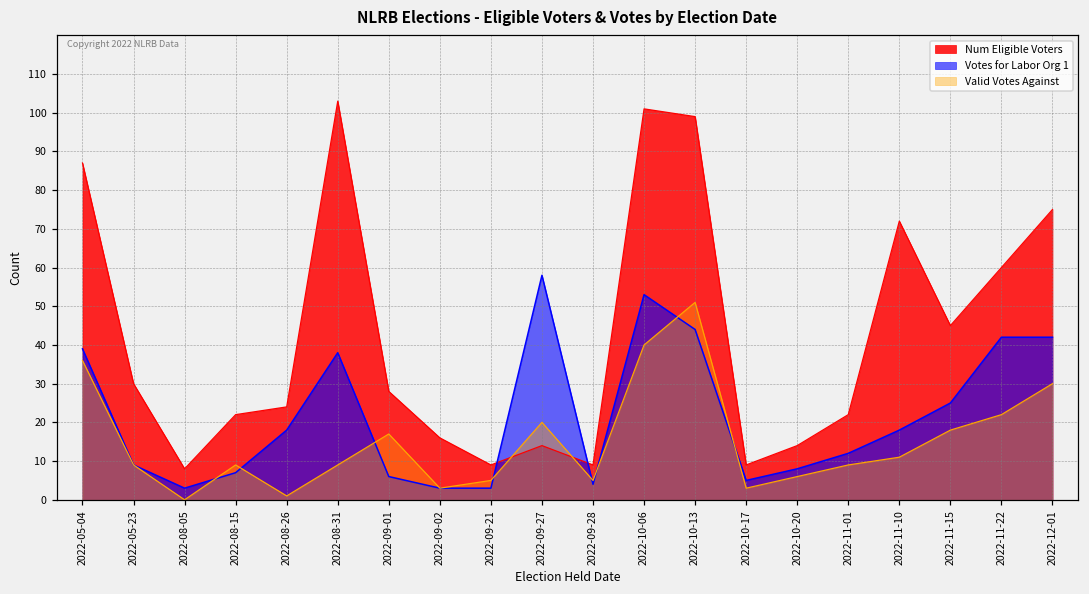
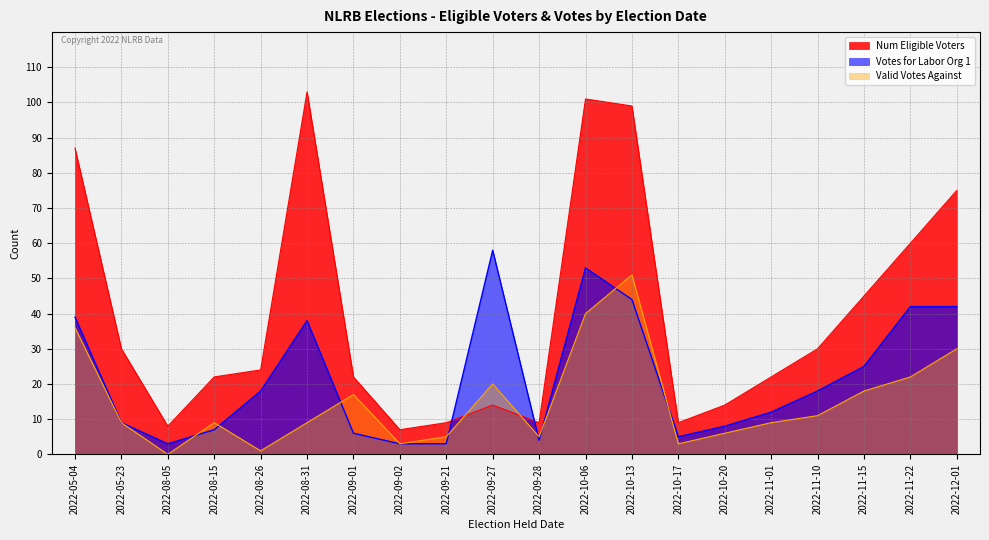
Num Eligible Voters, 2022-09-01: 28 -> 22
Num Eligible Voters, 2022-09-02: 16 -> 7
Num Eligible Voters, 2022-11-10: 72 -> 30
